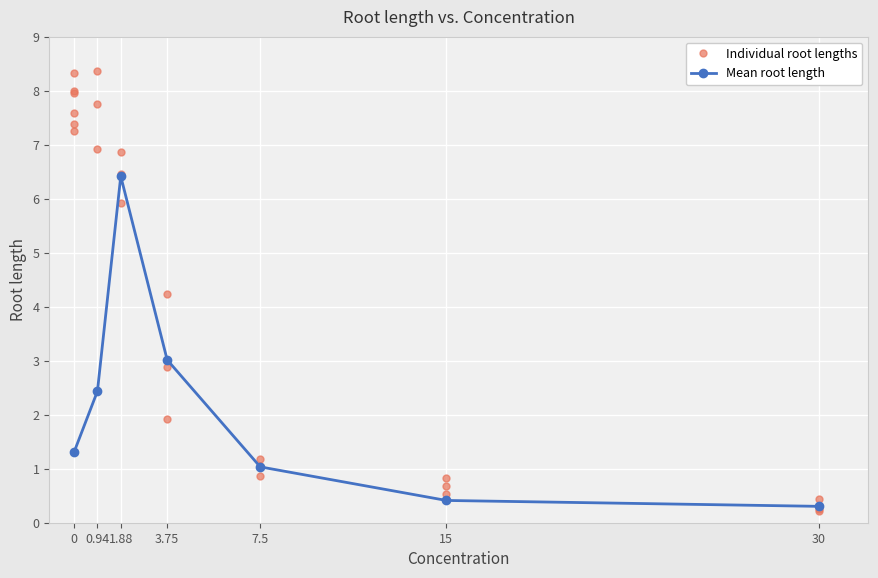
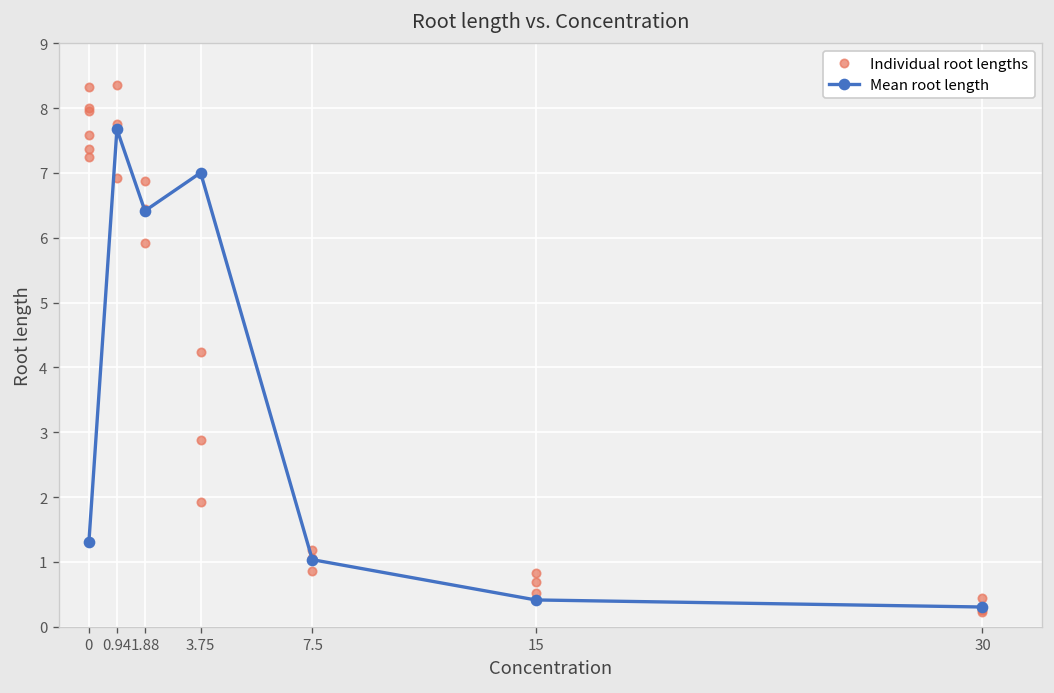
Mean root length, 0.94: 2.4 -> 7.7
Mean root length, 3.75: 3.0 -> 7.0
